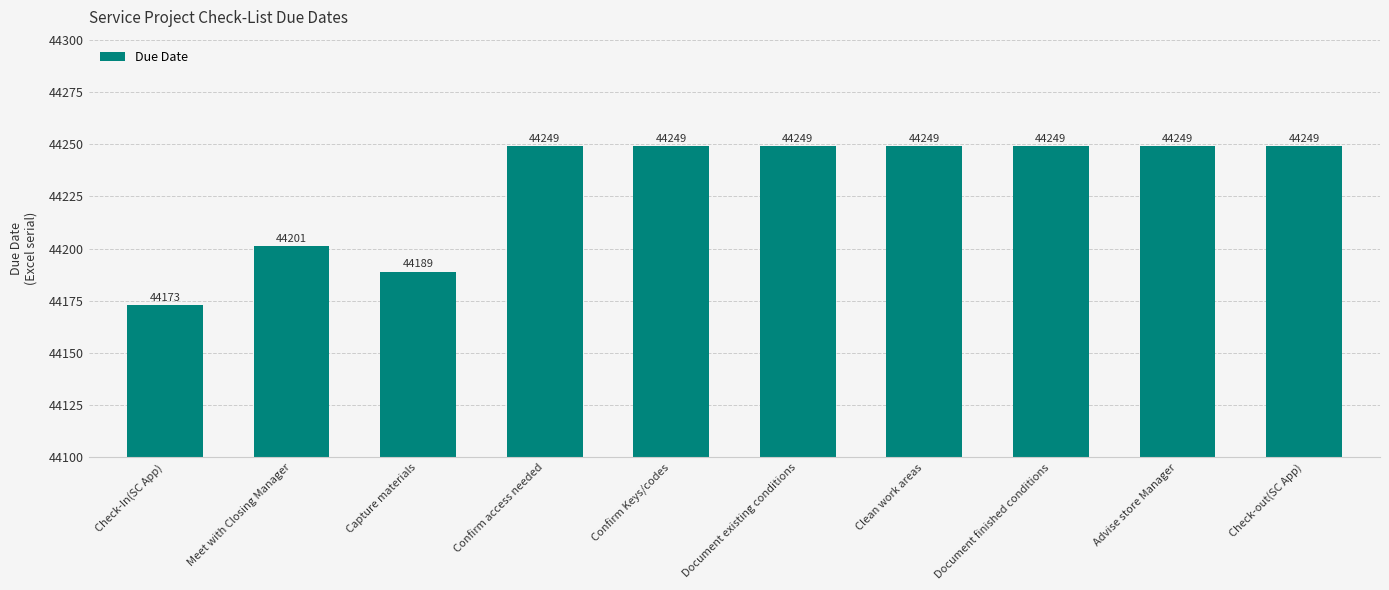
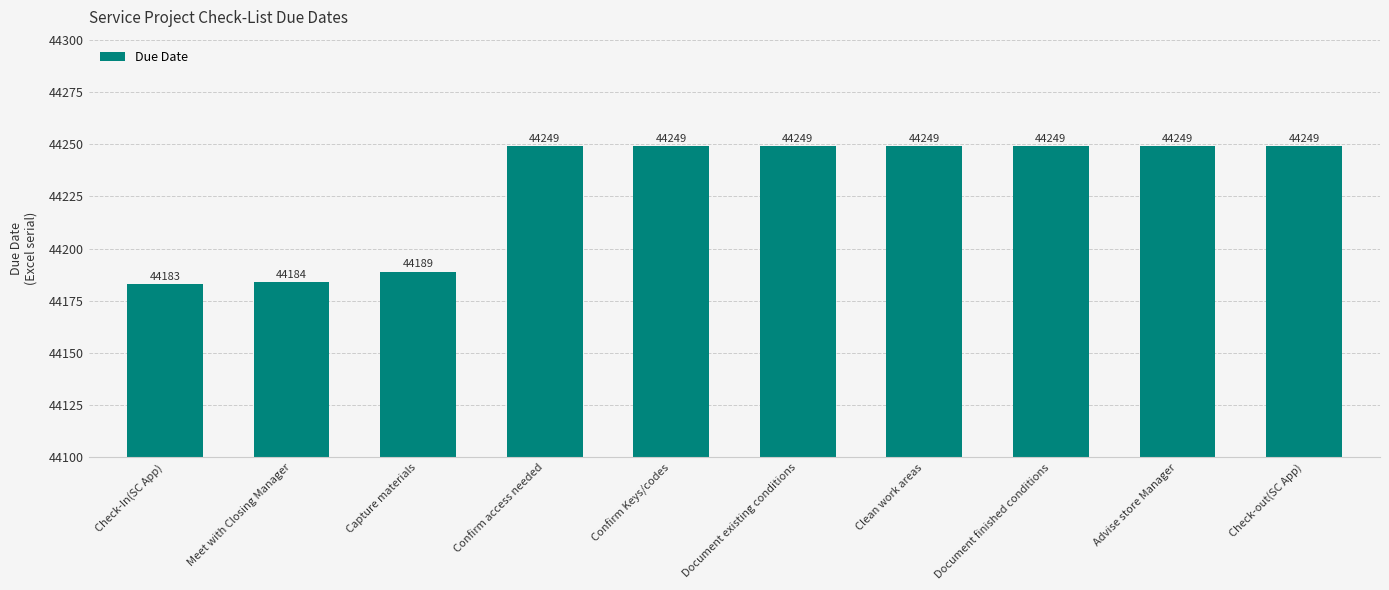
Check-In(SC App): 44173 -> 44183
Meet with Closing Manager: 44201 -> 44184
